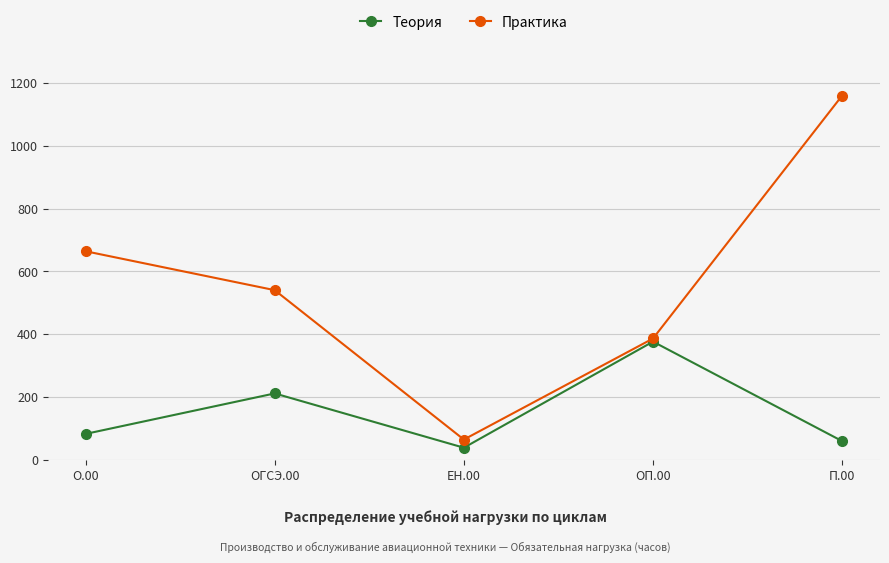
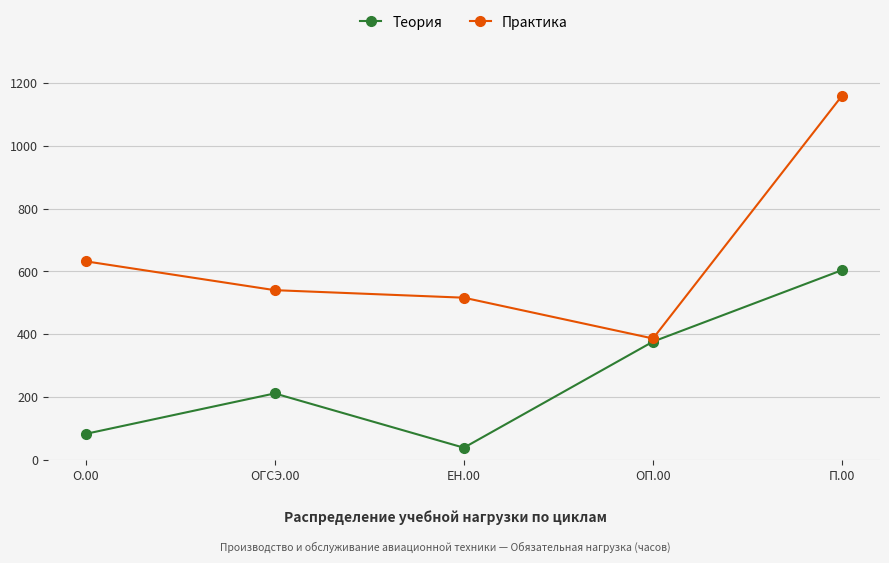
Практика, О.00: 660 -> 630
Практика, ЕН.00: 60 -> 520
Теория, П.00: 60 -> 600
